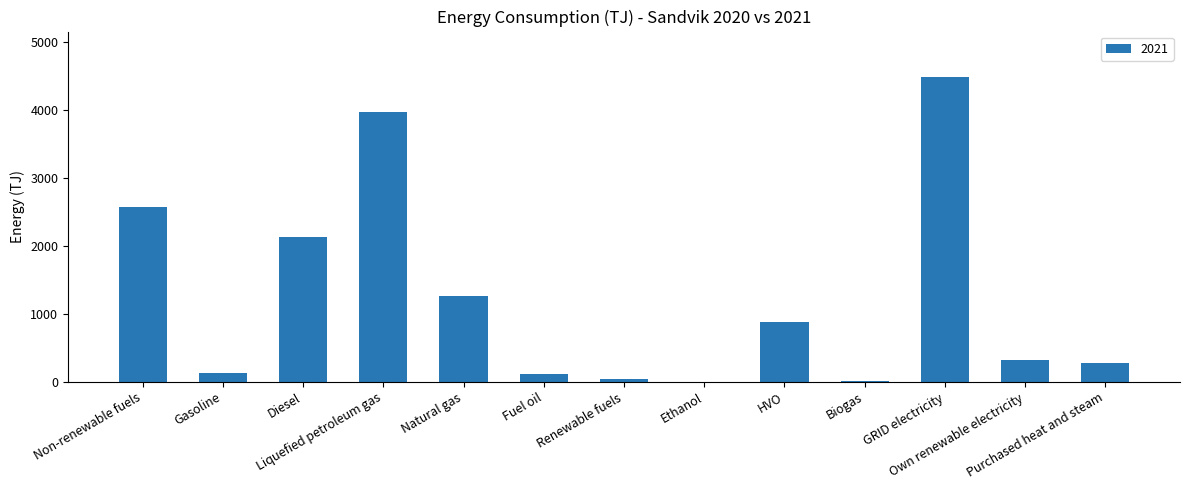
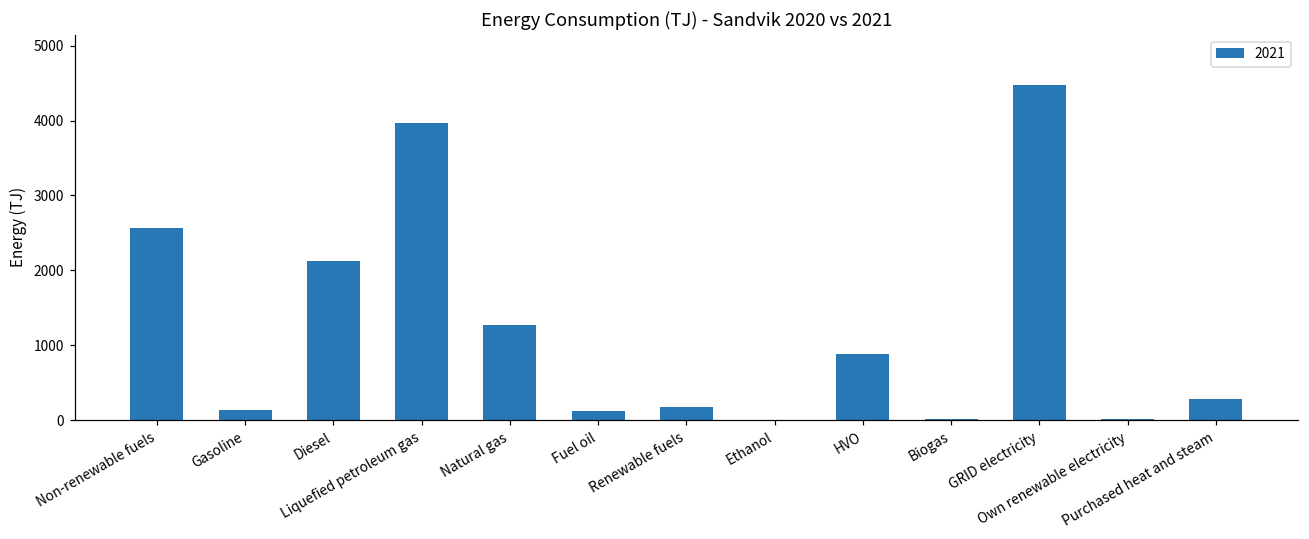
Renewable fuels: 0 -> 200
Own renewable electricity: 300 -> 0
